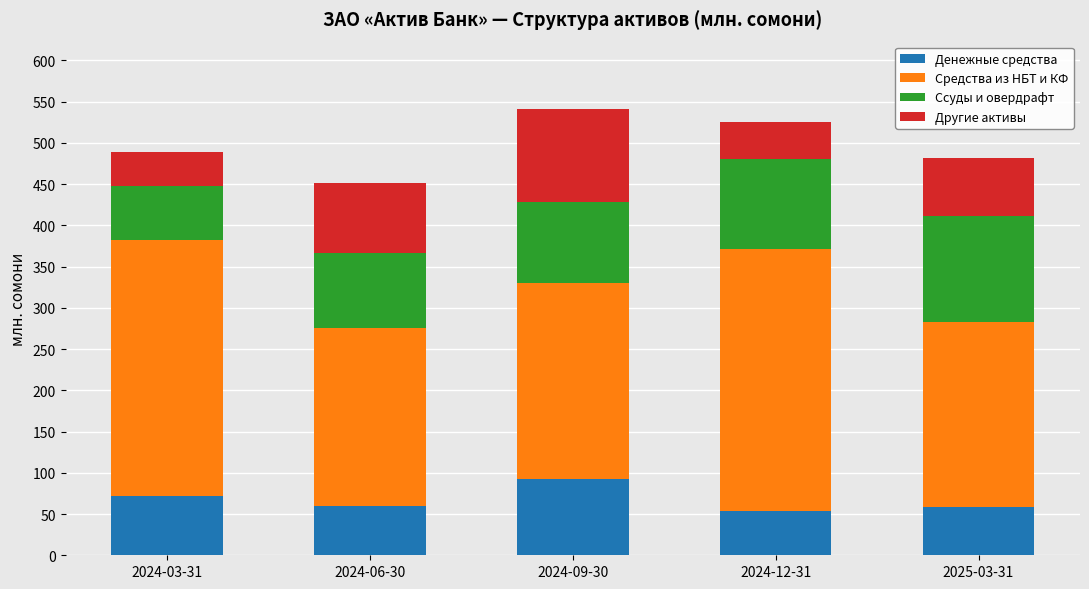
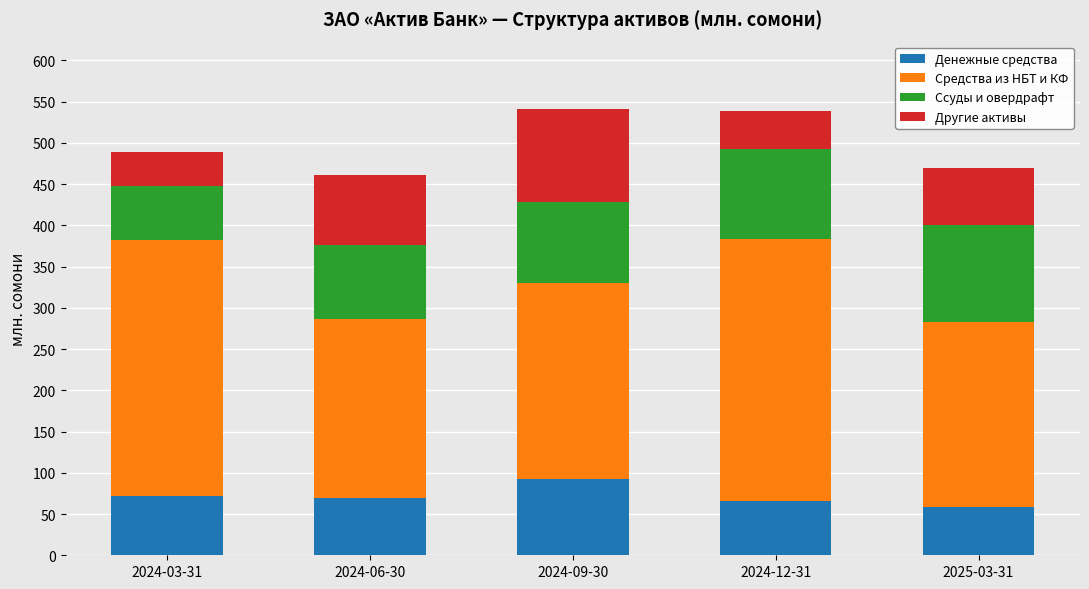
Денежные средства, 2024-06-30: 60 -> 70
Денежные средства, 2024-12-31: 50 -> 70
Ссуды и овердрафт, 2025-03-31: 130 -> 120
